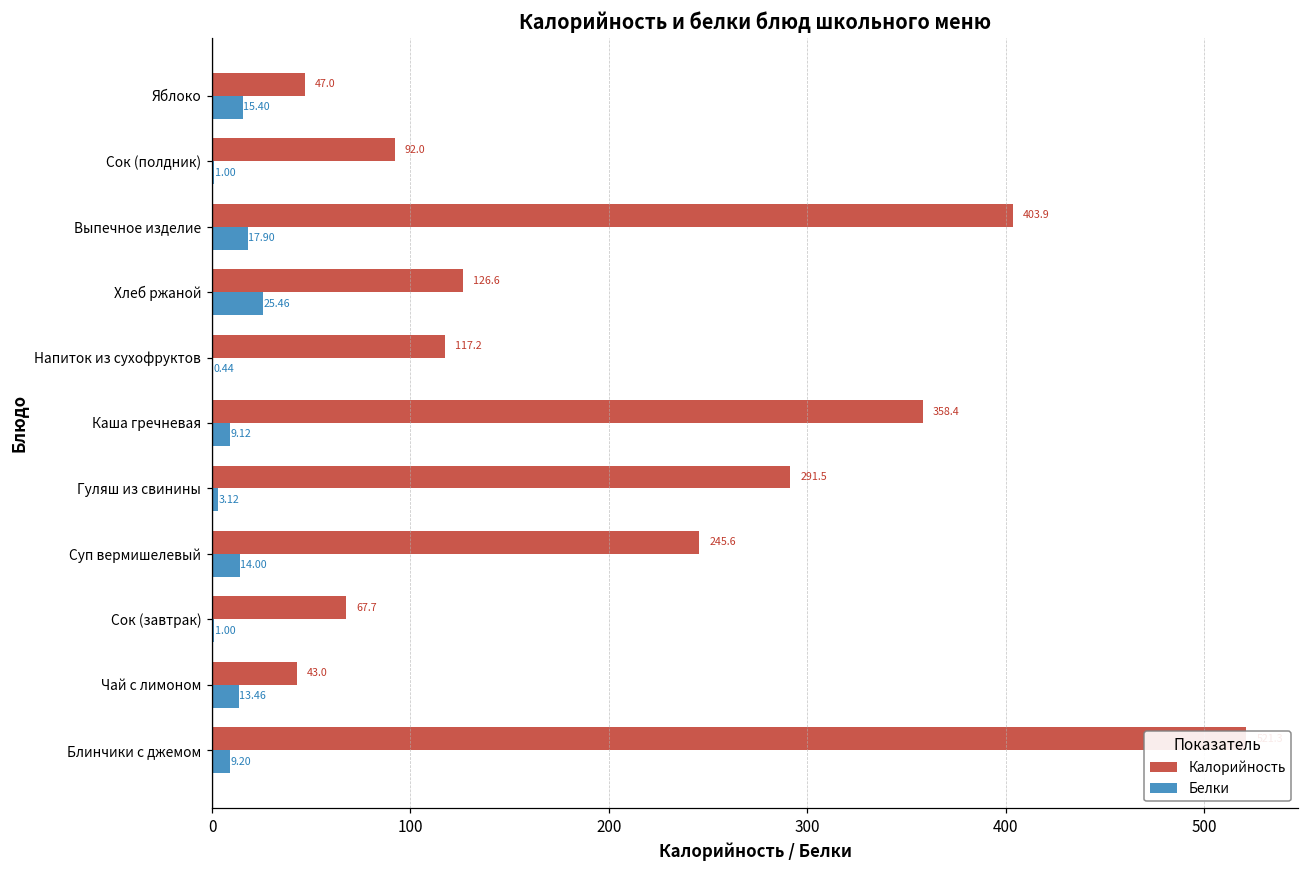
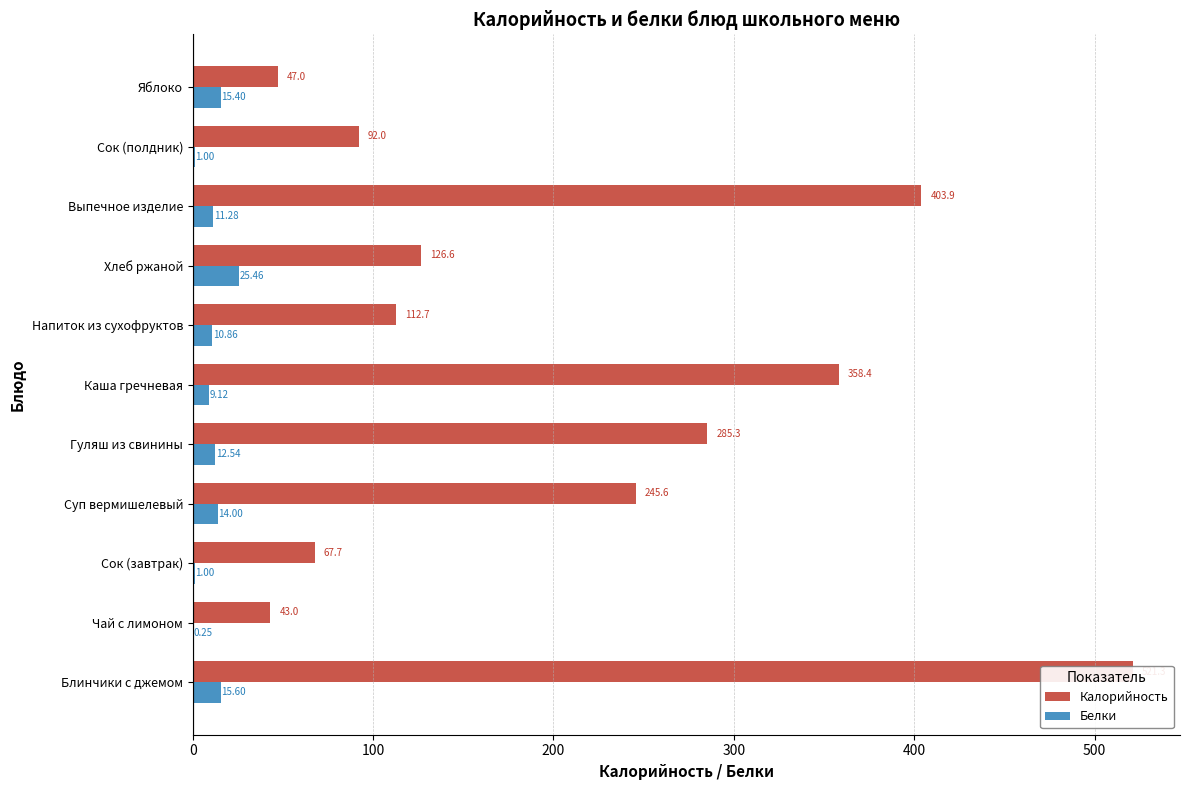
Белки, Выпечное изделие: 17.90 -> 11.28
Калорийность, Напиток из сухофруктов: 117.2 -> 112.7
Белки, Напиток из сухофруктов: 0.44 -> 10.86
Калорийность, Гуляш из свинины: 291.5 -> 285.3
Белки, Гуляш из свинины: 3.12 -> 12.54
Белки, Чай с лимоном: 13.46 -> 0.25
Белки, Блинчики с джемом: 9.20 -> 15.60
